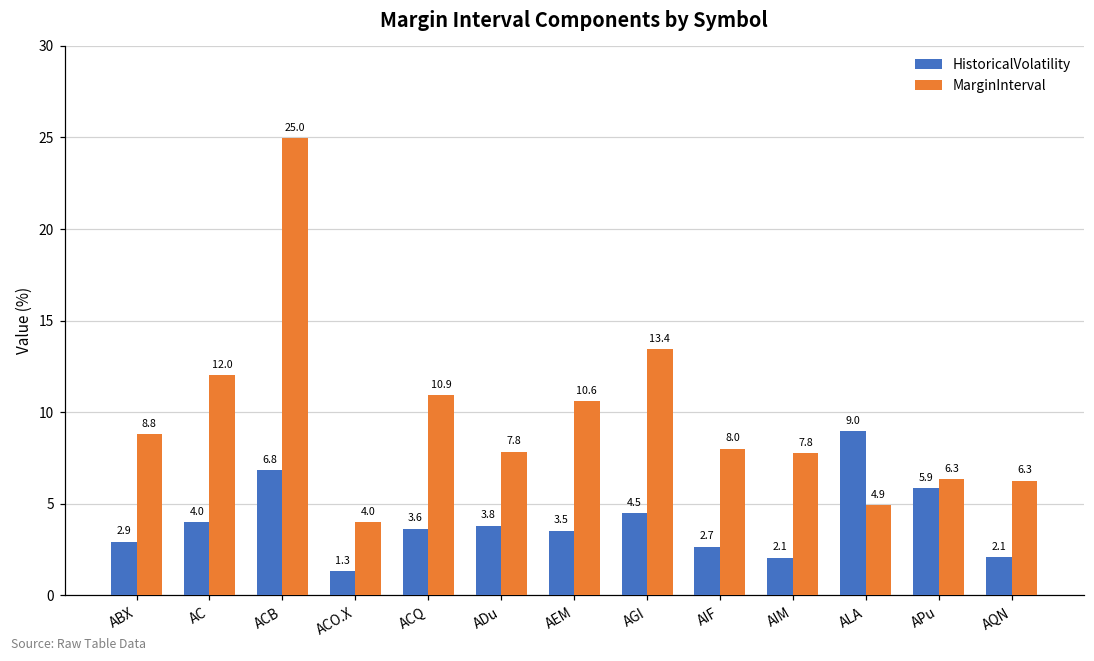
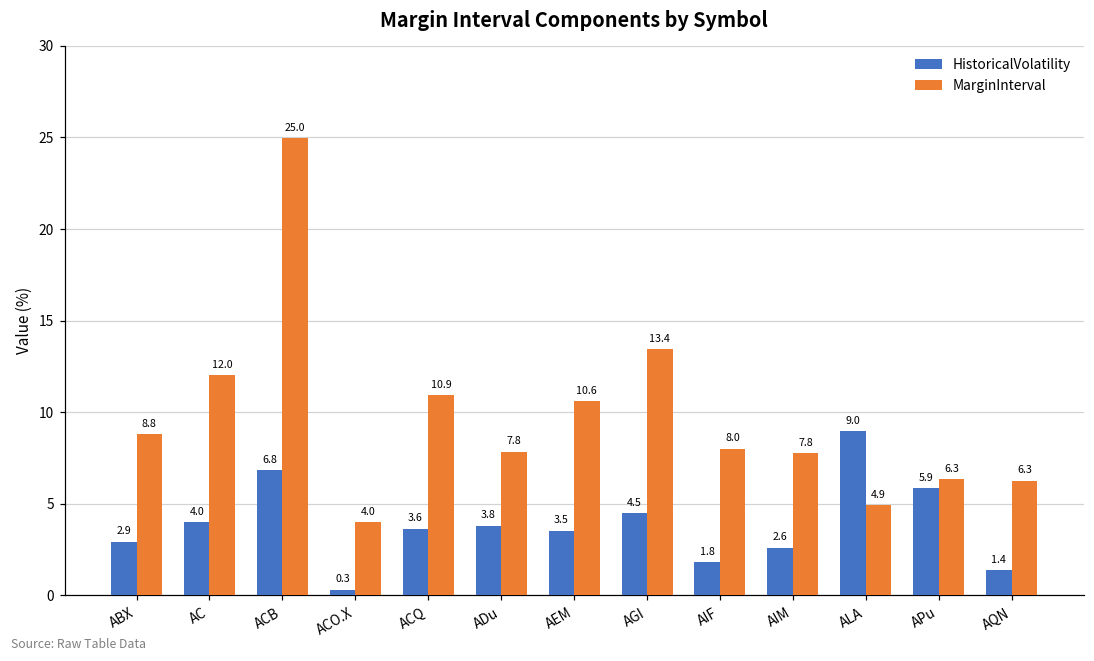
HistoricalVolatility, ACO.X: 1.3 -> 0.3
HistoricalVolatility, AIF: 2.7 -> 1.8
HistoricalVolatility, AIM: 2.1 -> 2.6
HistoricalVolatility, AQN: 2.1 -> 1.4
